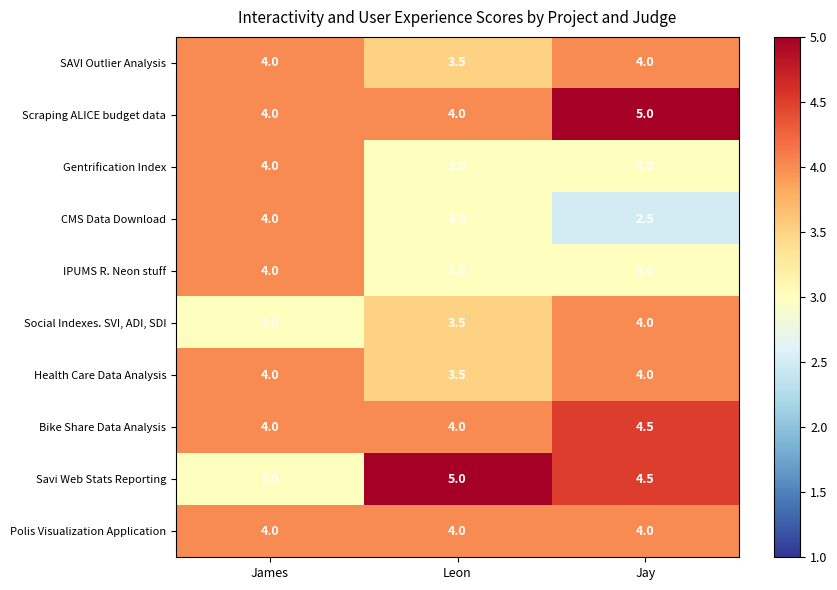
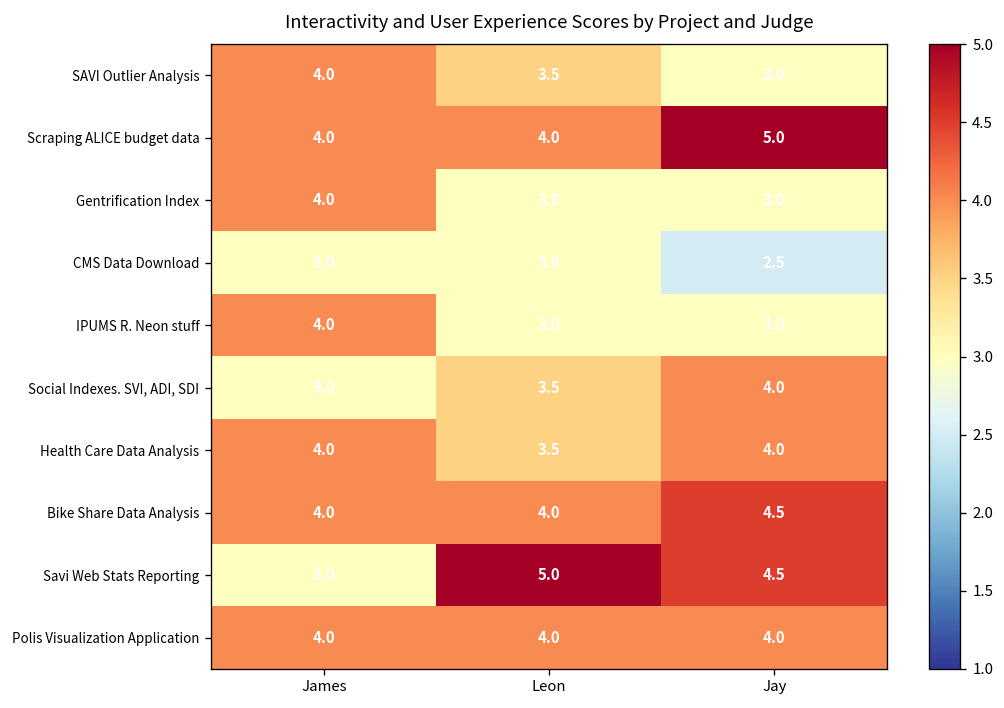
SAVI Outlier Analysis, Jay: 4.0 -> 3.0
CMS Data Download, James: 4.0 -> 3.0
